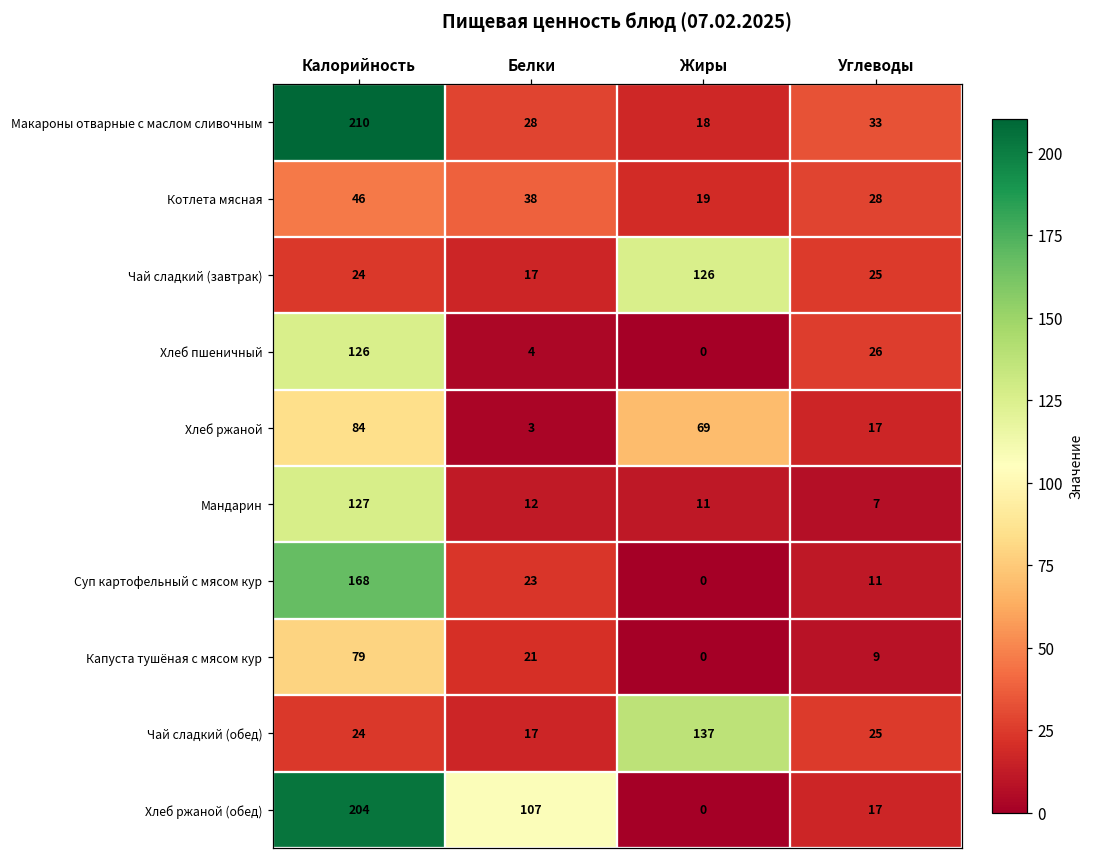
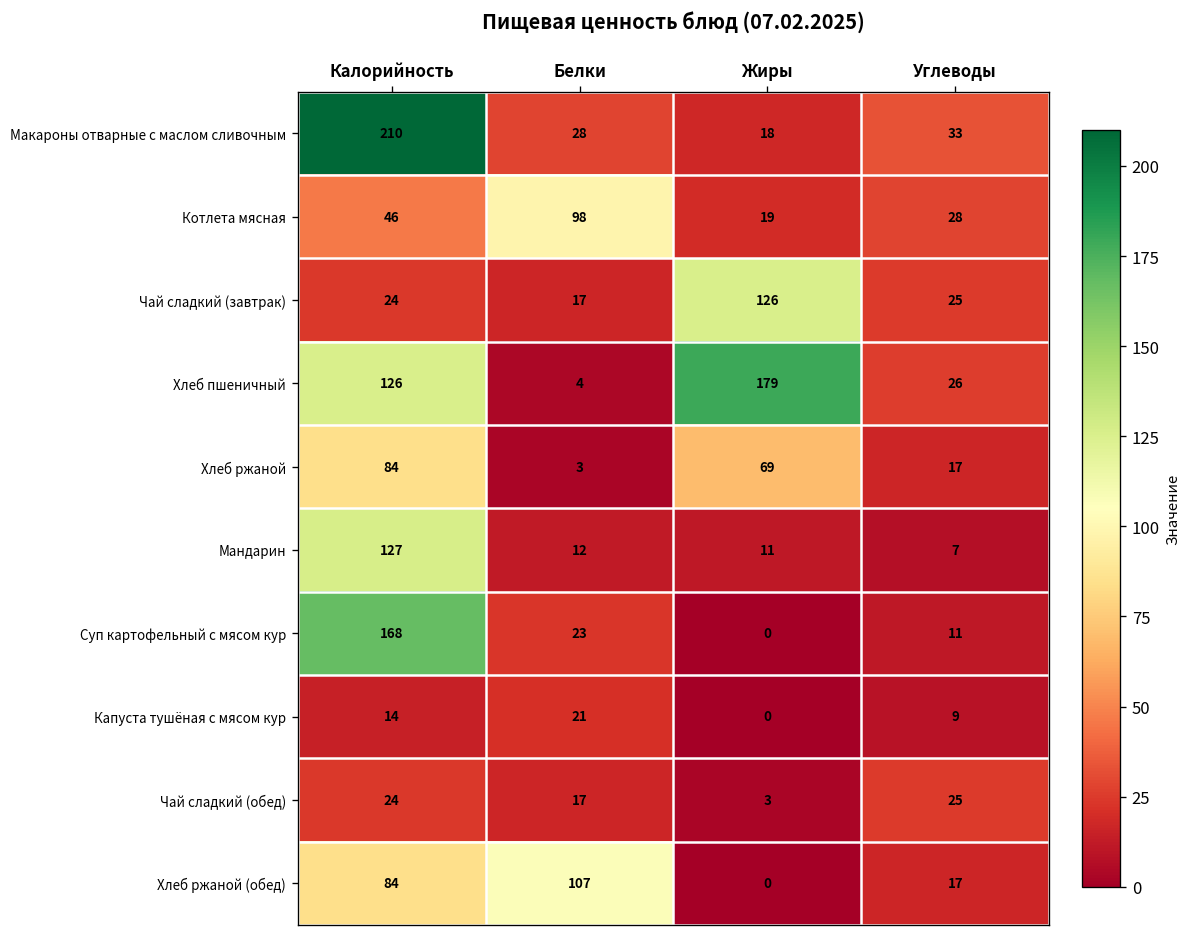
Котлета мясная, Белки: 38 -> 98
Хлеб пшеничный, Жиры: 0 -> 179
Капуста тушёная с мясом кур, Калорийность: 79 -> 14
Чай сладкий (обед), Жиры: 137 -> 3
Хлеб ржаной (обед), Калорийность: 204 -> 84
